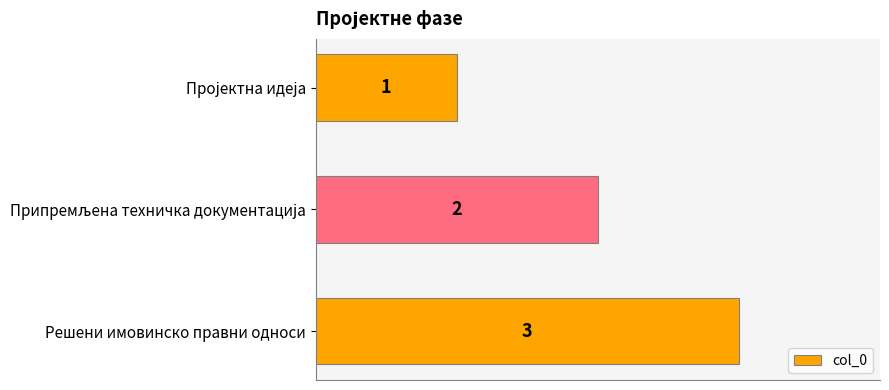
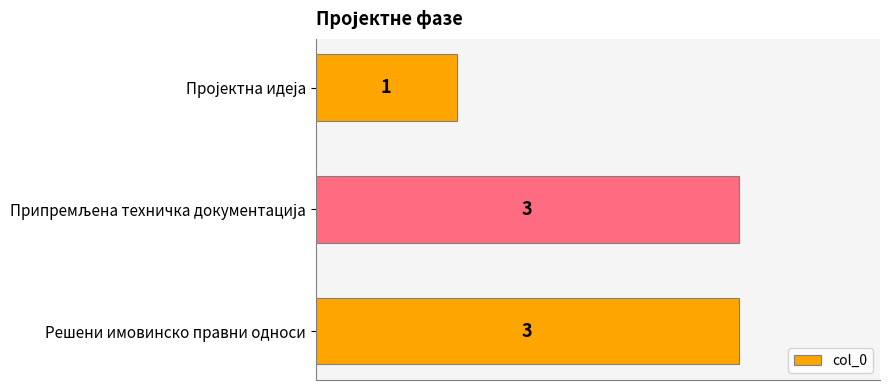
Припремљена техничка документација: 2 -> 3
